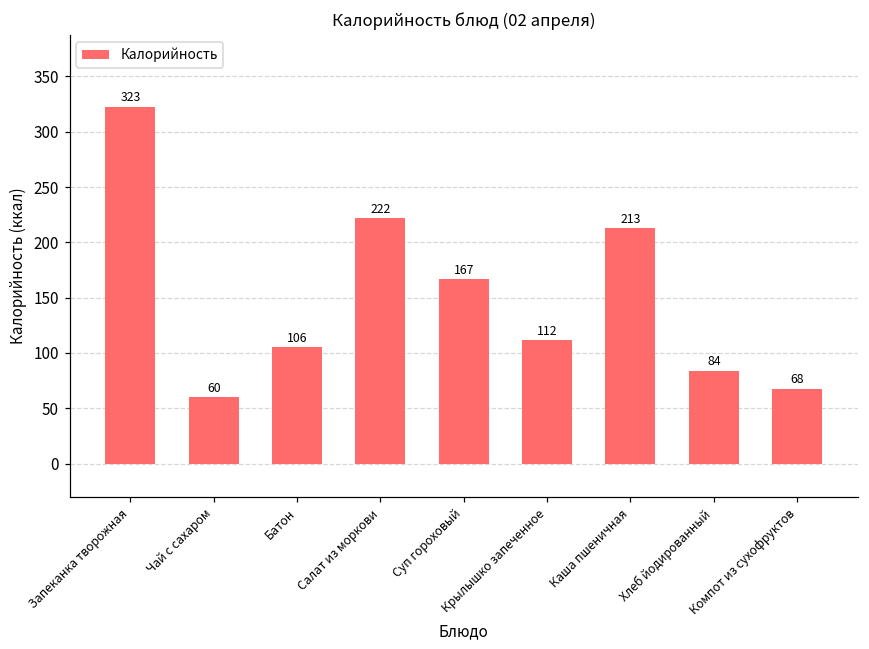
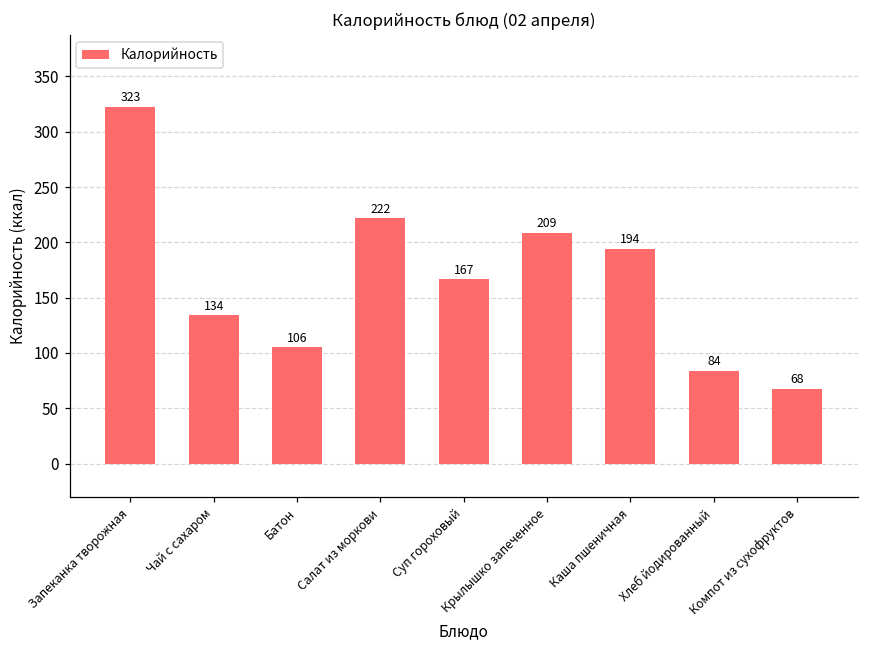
Чай с сахаром: 60 -> 134
Крылышко запеченное: 112 -> 209
Каша пшеничная: 213 -> 194
